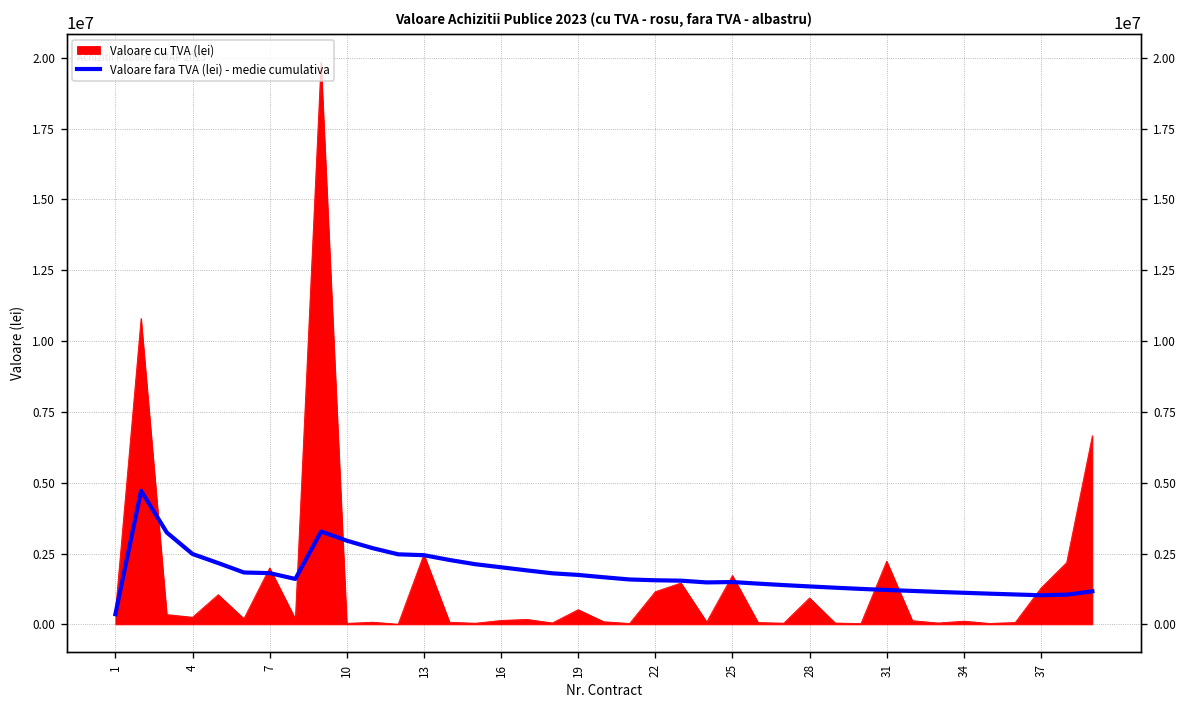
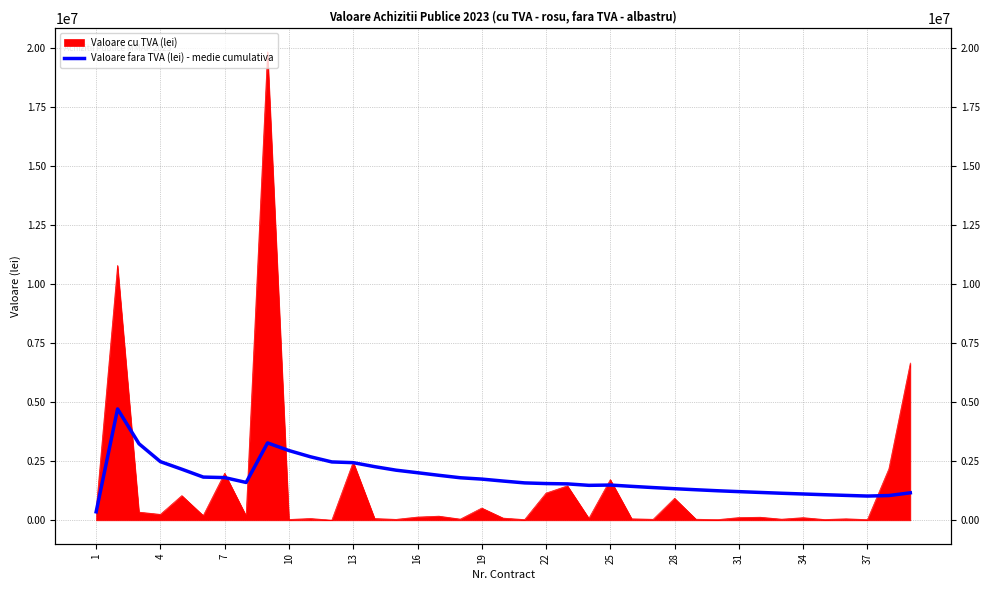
Valoare cu TVA (lei), 31: 2200000 -> 100000
Valoare cu TVA (lei), 37: 1300000 -> 0
